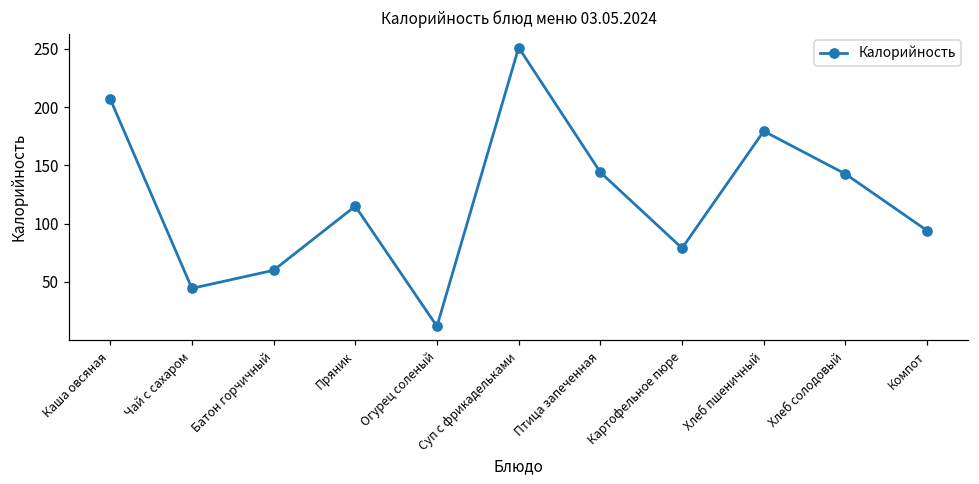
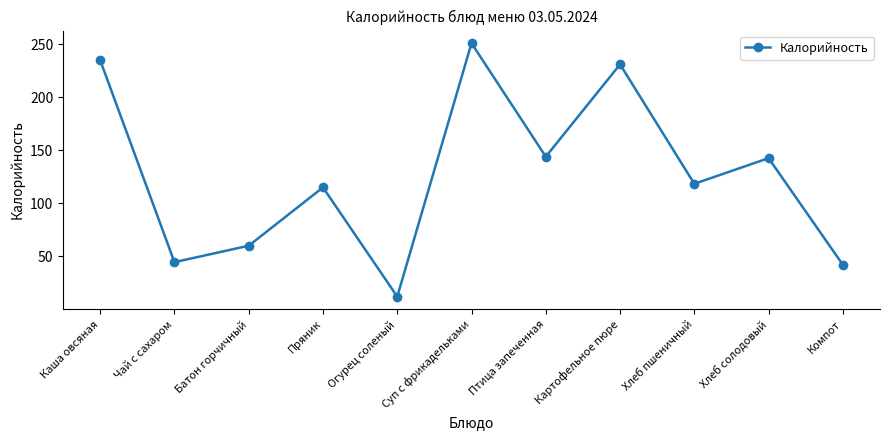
Каша овсяная: 207 -> 235
Картофельное пюре: 79 -> 231
Хлеб пшеничный: 179 -> 118
Компот: 94 -> 42
